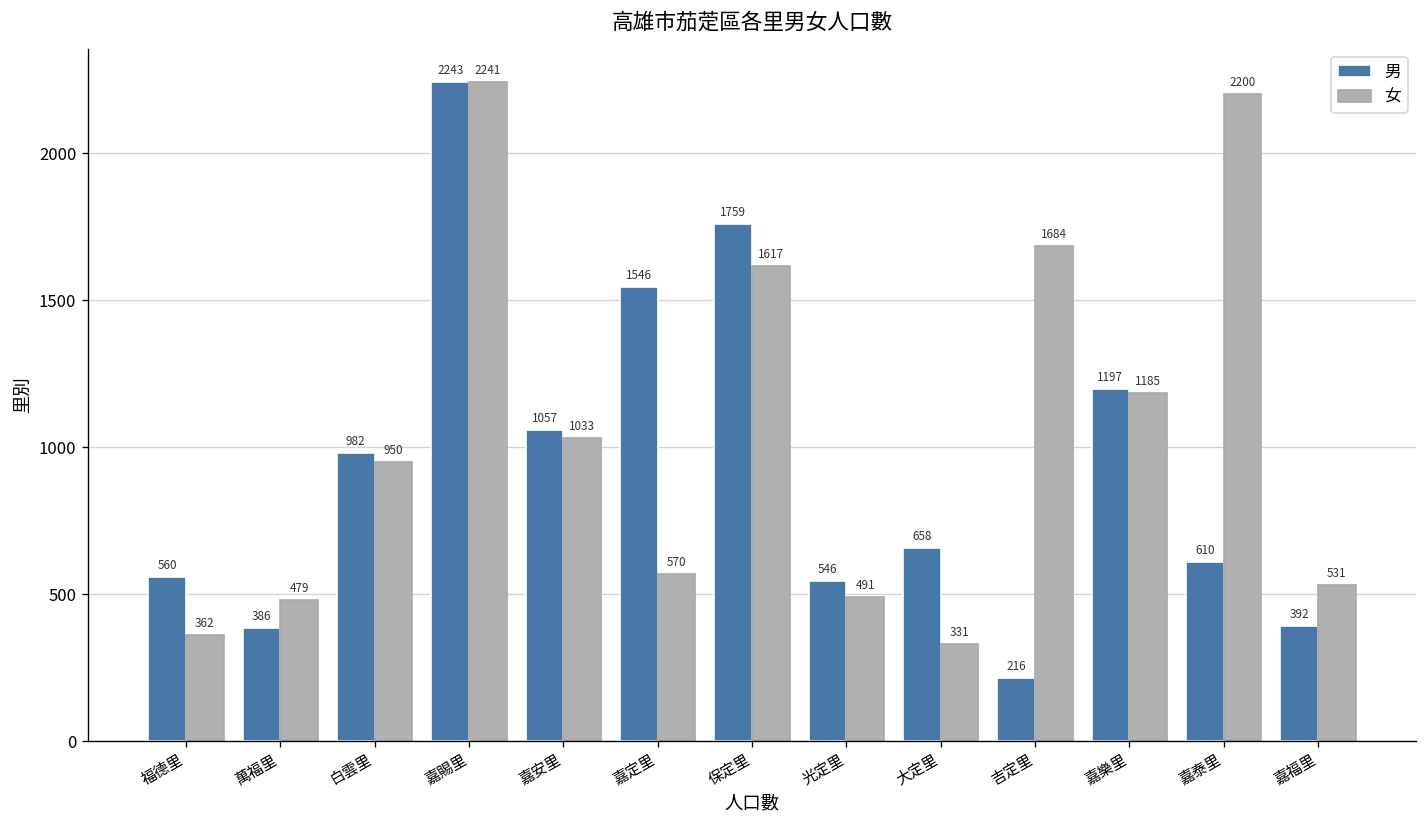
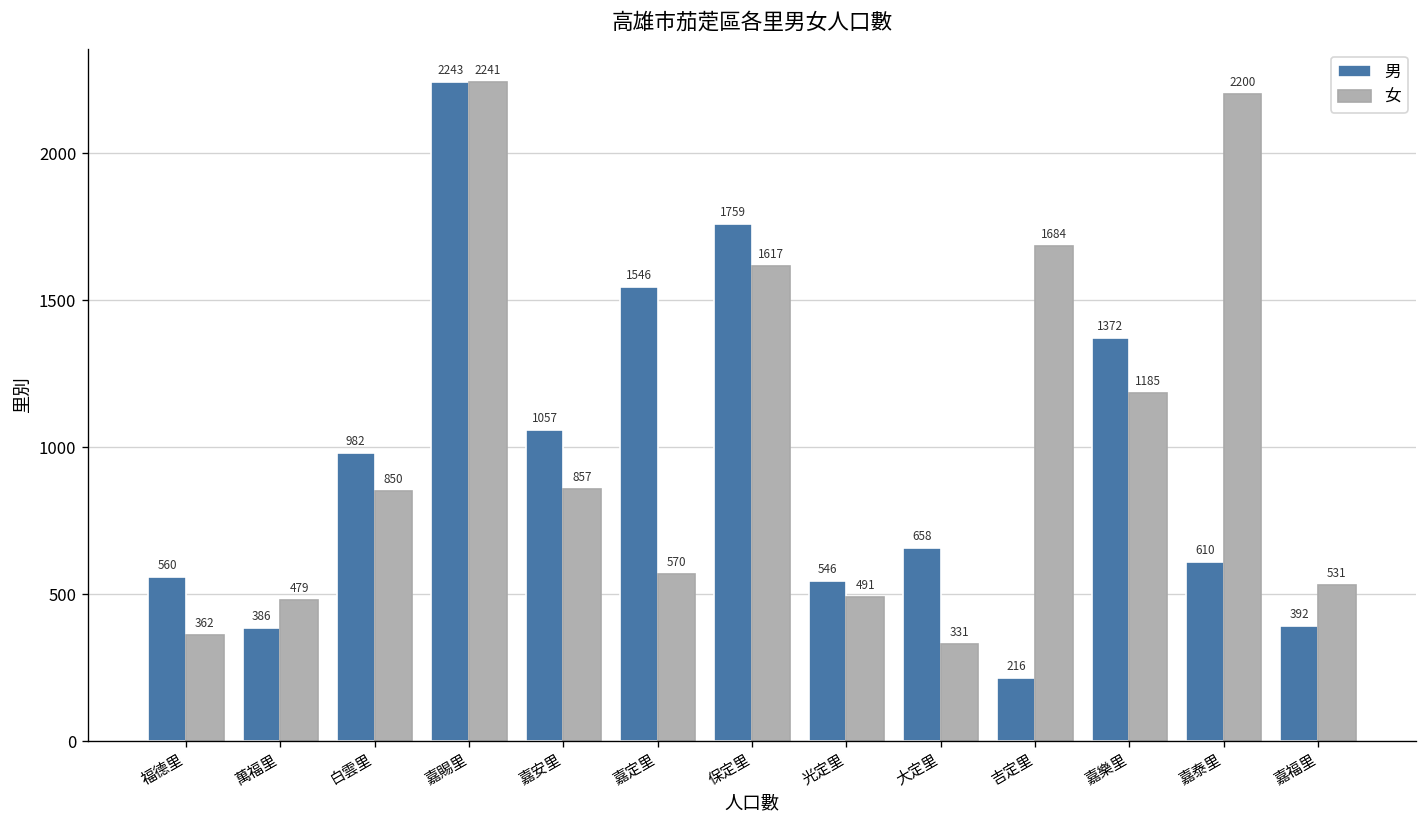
女, 白雲里: 950 -> 850
女, 嘉安里: 1033 -> 857
男, 嘉樂里: 1197 -> 1372
